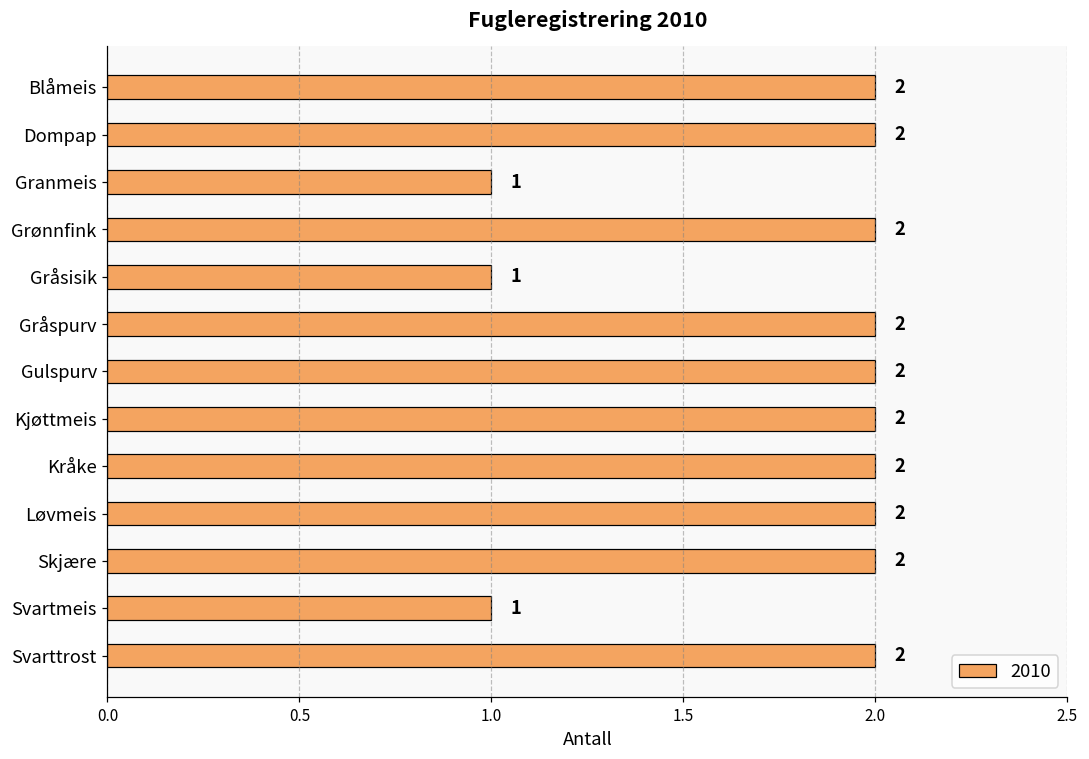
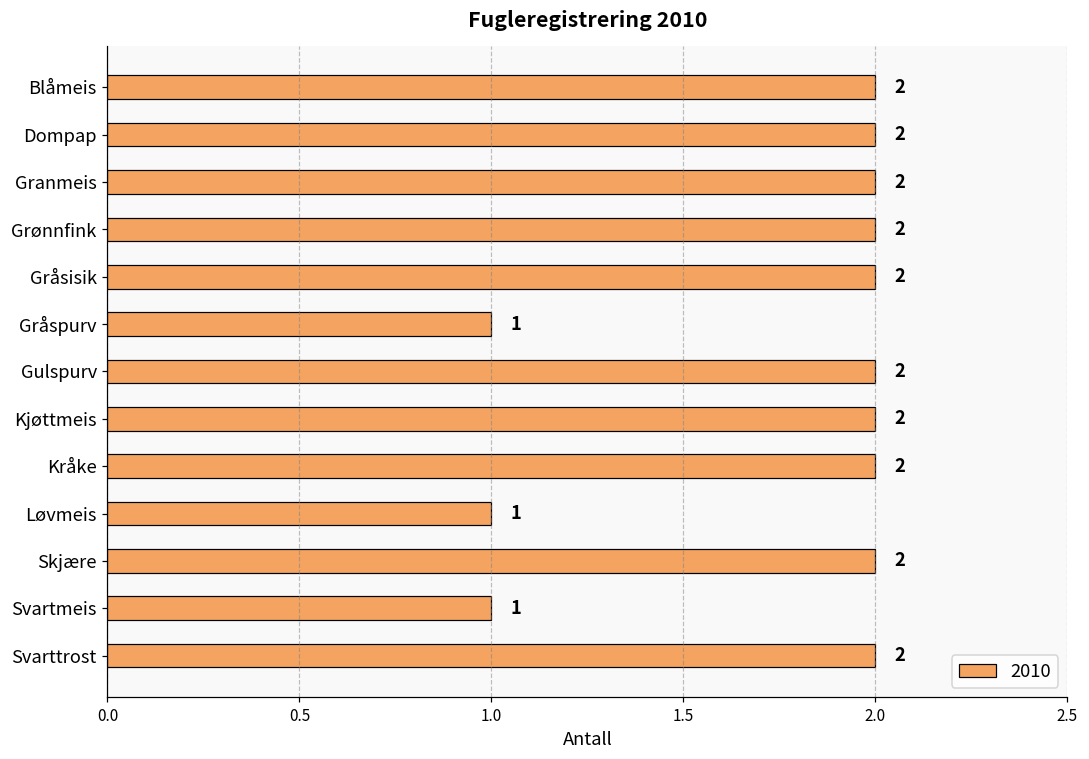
Granmeis: 1 -> 2
Gråsisik: 1 -> 2
Gråspurv: 2 -> 1
Løvmeis: 2 -> 1
